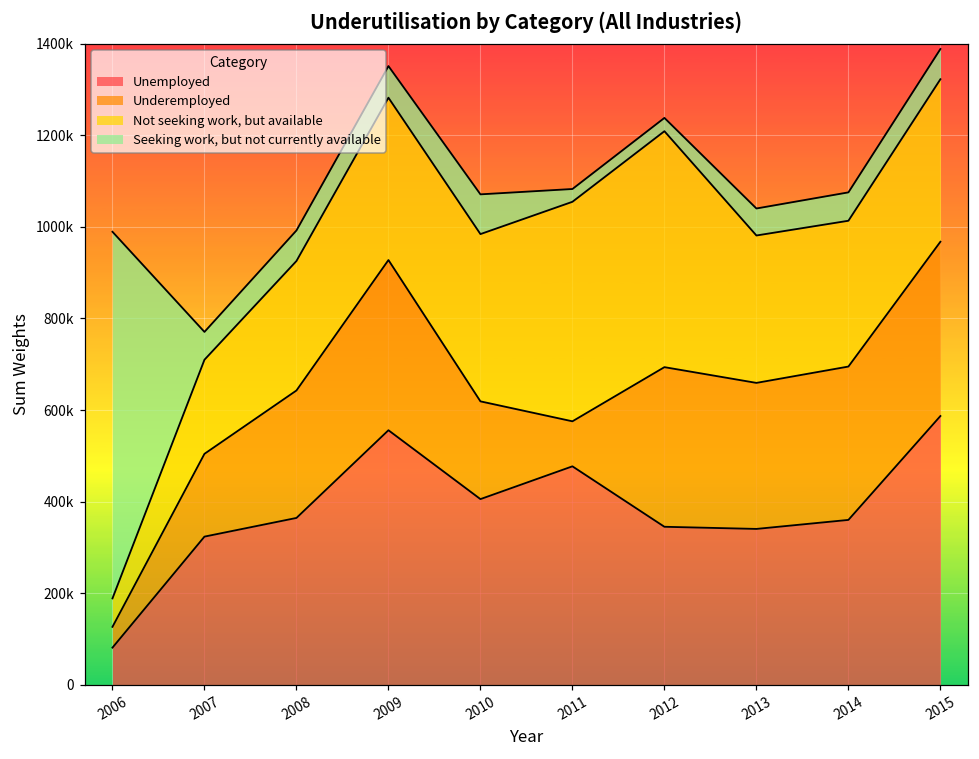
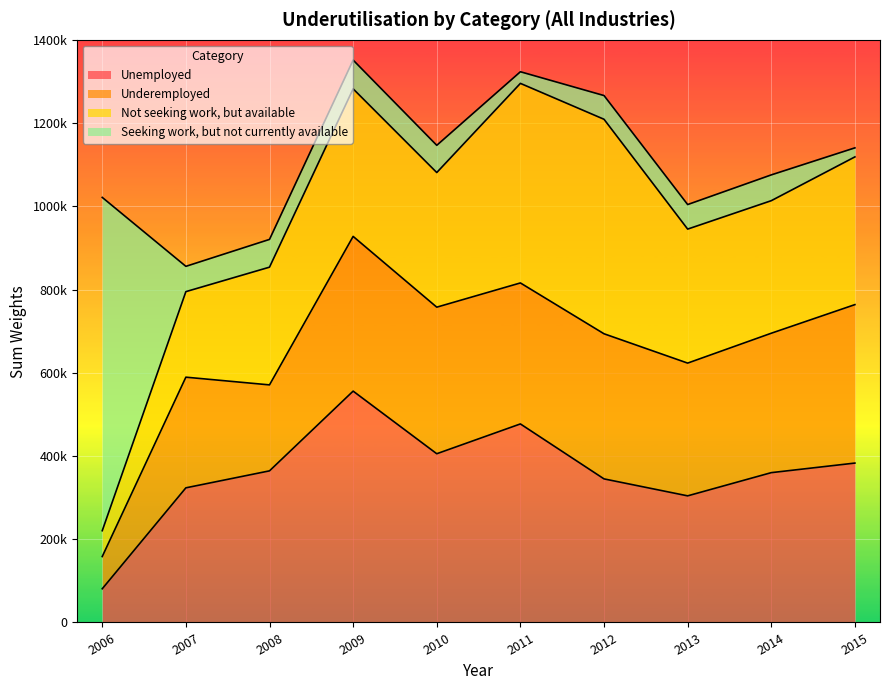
Underemployed, 2006: 50000 -> 80000
Underemployed, 2007: 180000 -> 270000
Underemployed, 2008: 280000 -> 210000
Underemployed, 2010: 210000 -> 350000
Not seeking work, but available, 2010: 370000 -> 320000
Seeking work, but not currently available, 2010: 90000 -> 70000
Underemployed, 2011: 100000 -> 340000
Seeking work, but not currently available, 2012: 30000 -> 60000
Unemployed, 2013: 340000 -> 300000
Unemployed, 2015: 590000 -> 380000
Seeking work, but not currently available, 2015: 70000 -> 20000
